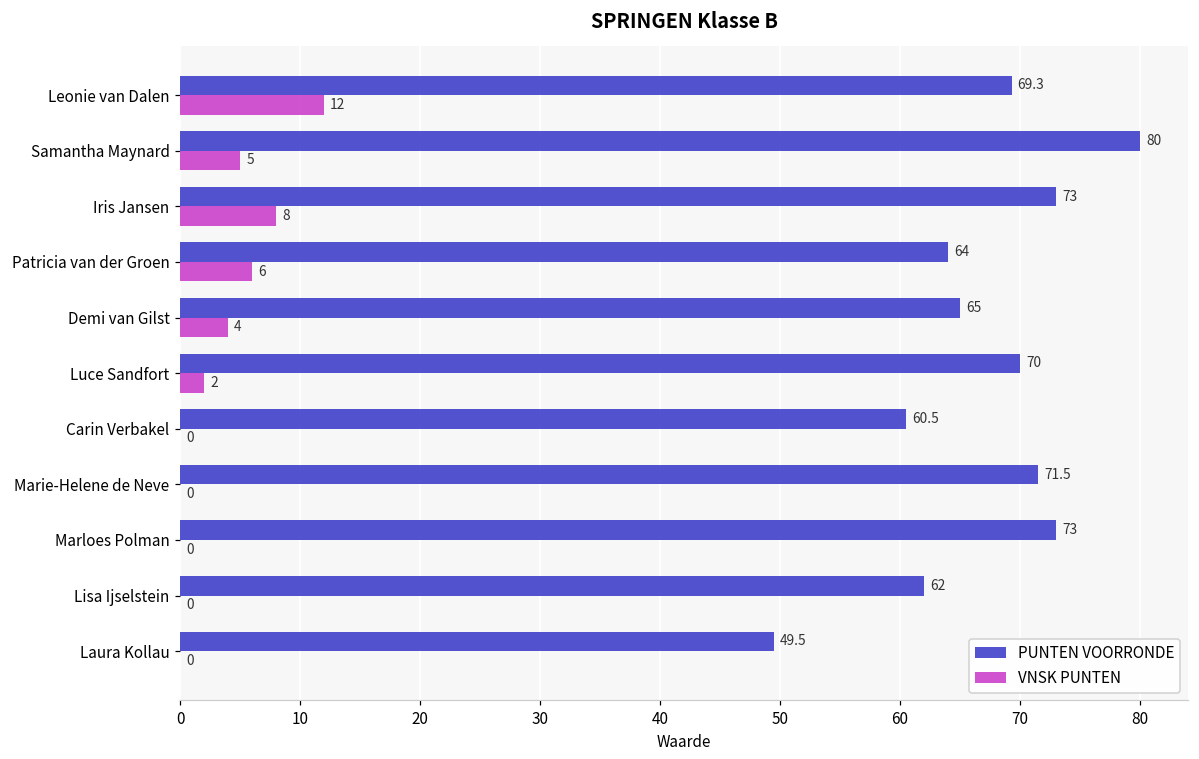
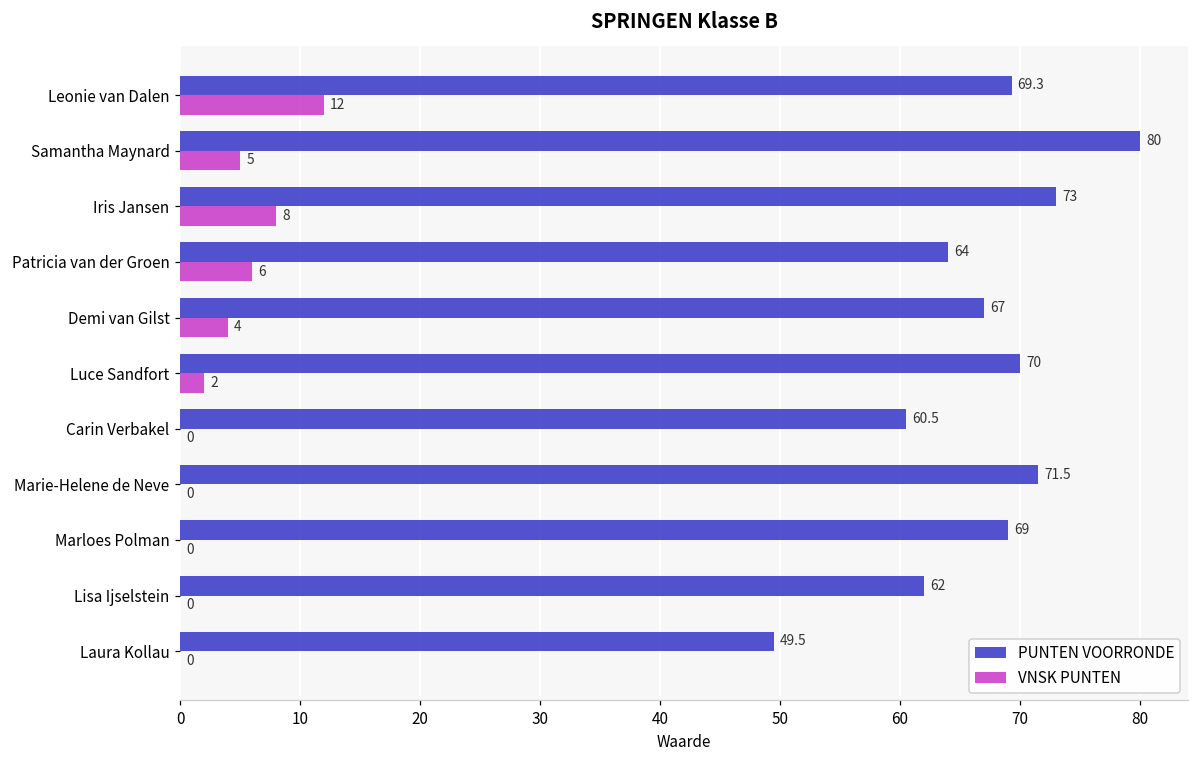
PUNTEN VOORRONDE, Demi van Gilst: 65 -> 67
PUNTEN VOORRONDE, Marloes Polman: 73 -> 69
